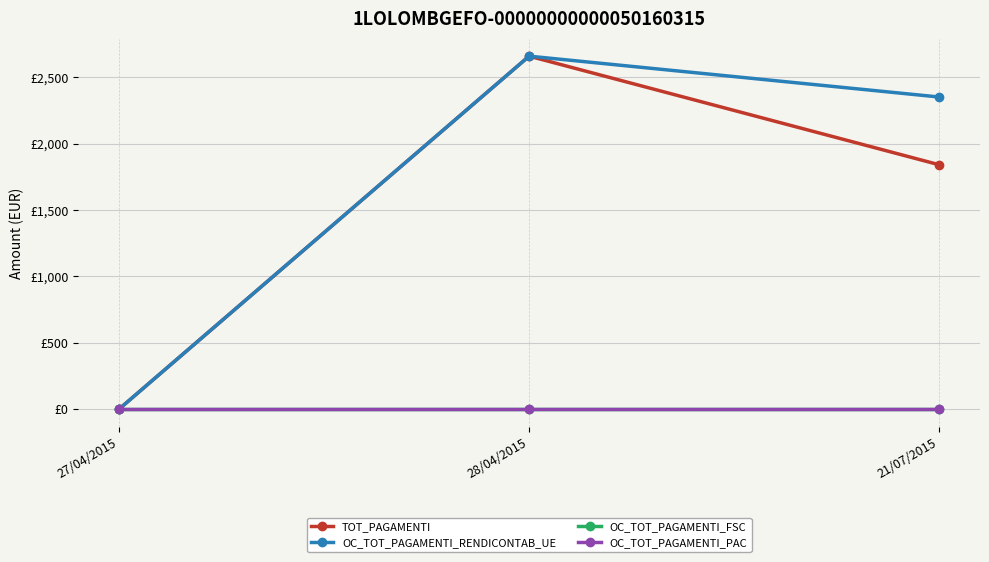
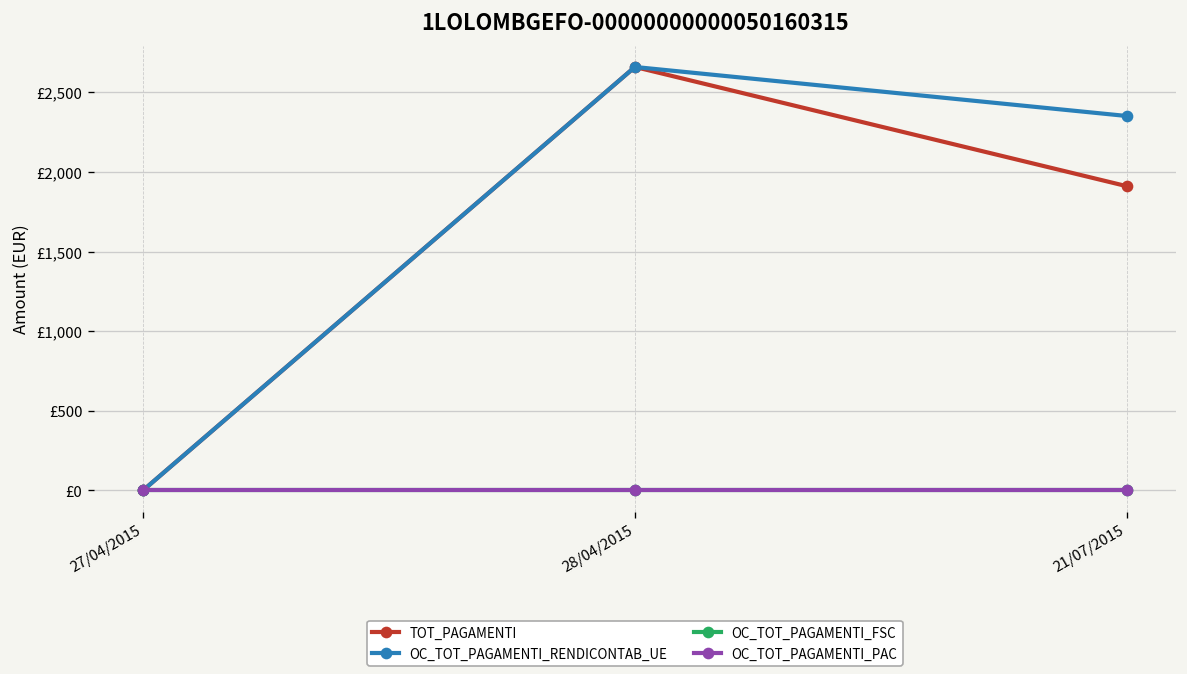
TOT_PAGAMENTI, 21/07/2015: £1,840 -> £1,910
